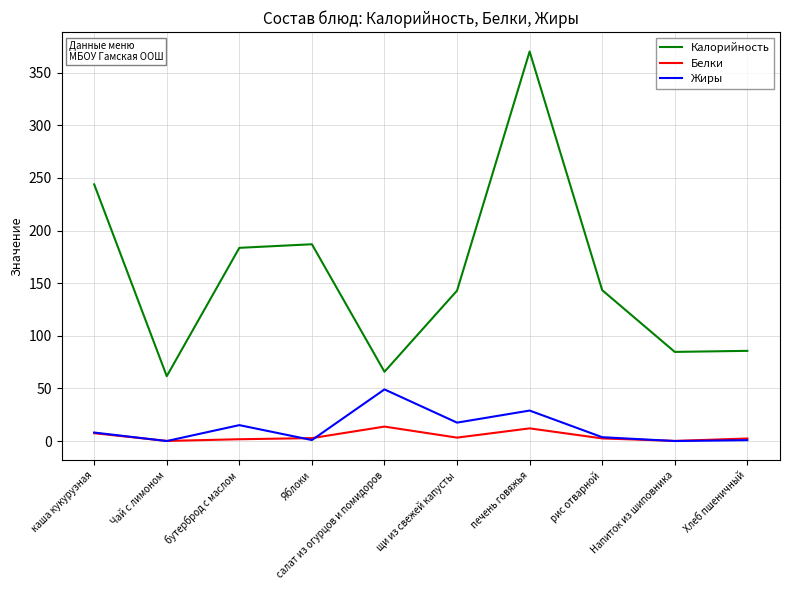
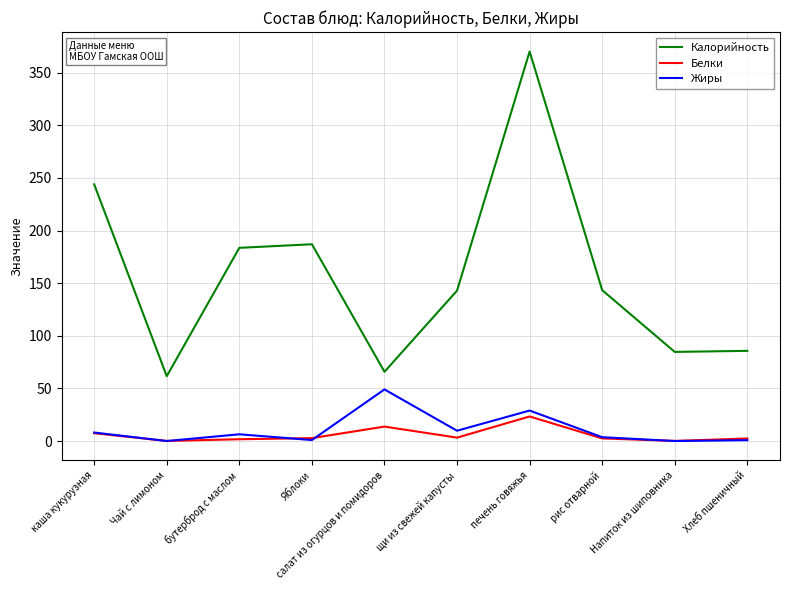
Жиры, бутерброд с маслом: 15 -> 6
Жиры, щи из свежей капусты: 17 -> 10
Белки, печень говяжья: 12 -> 23
